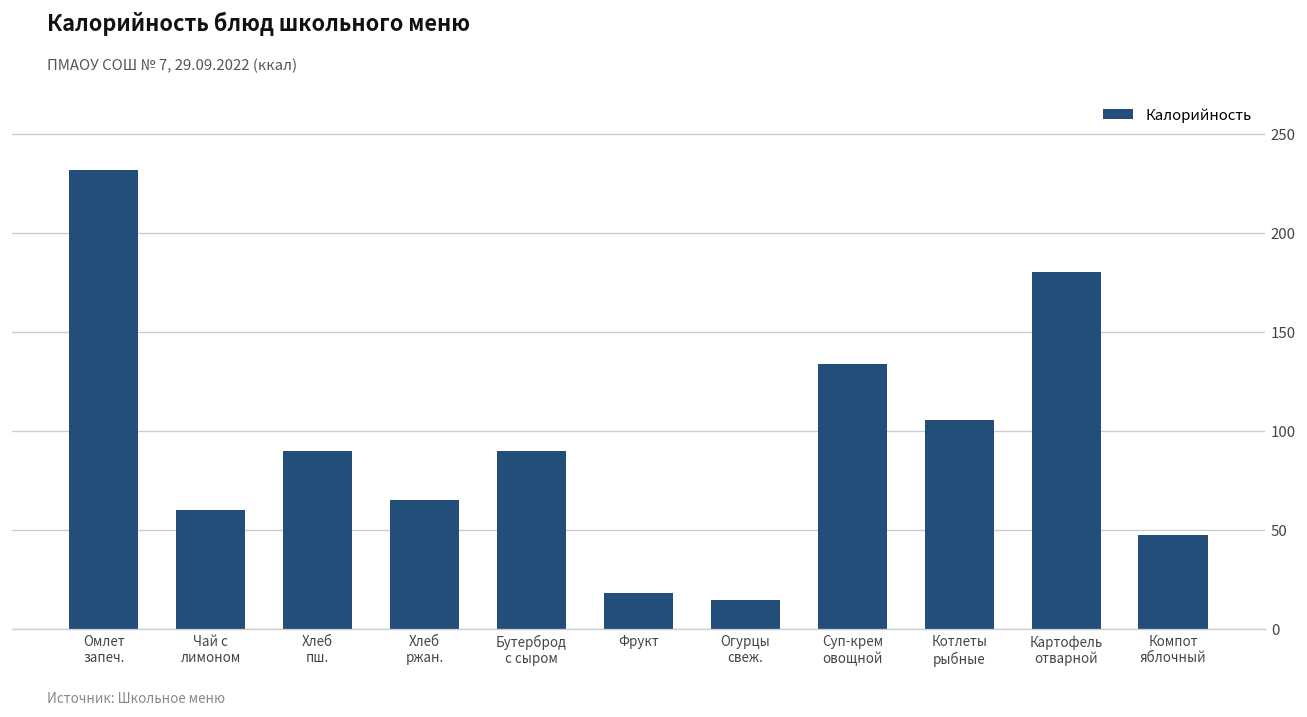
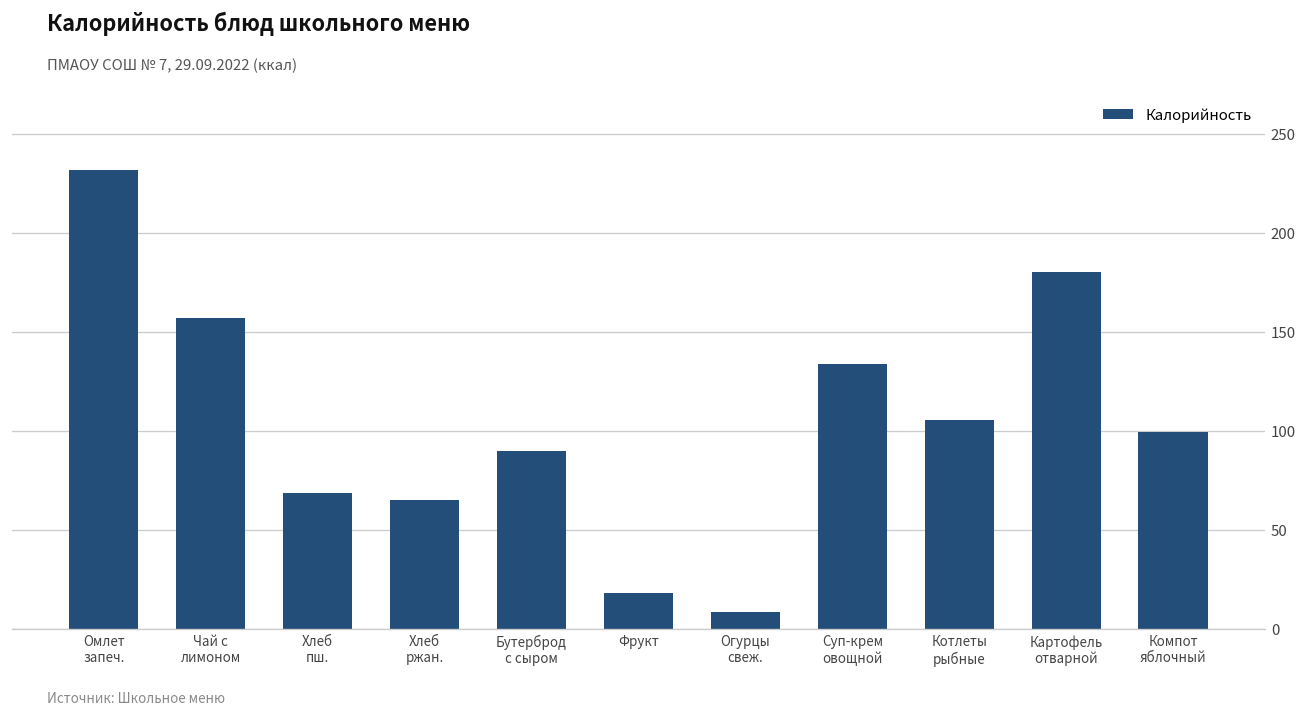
Чай с лимоном: 60 -> 157
Хлеб пш.: 90 -> 69
Огурцы свеж.: 15 -> 8
Компот яблочный: 47 -> 99
